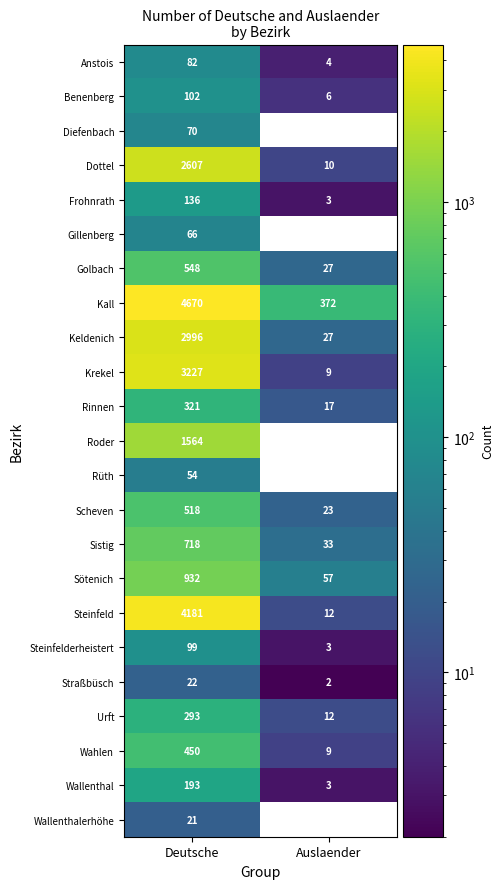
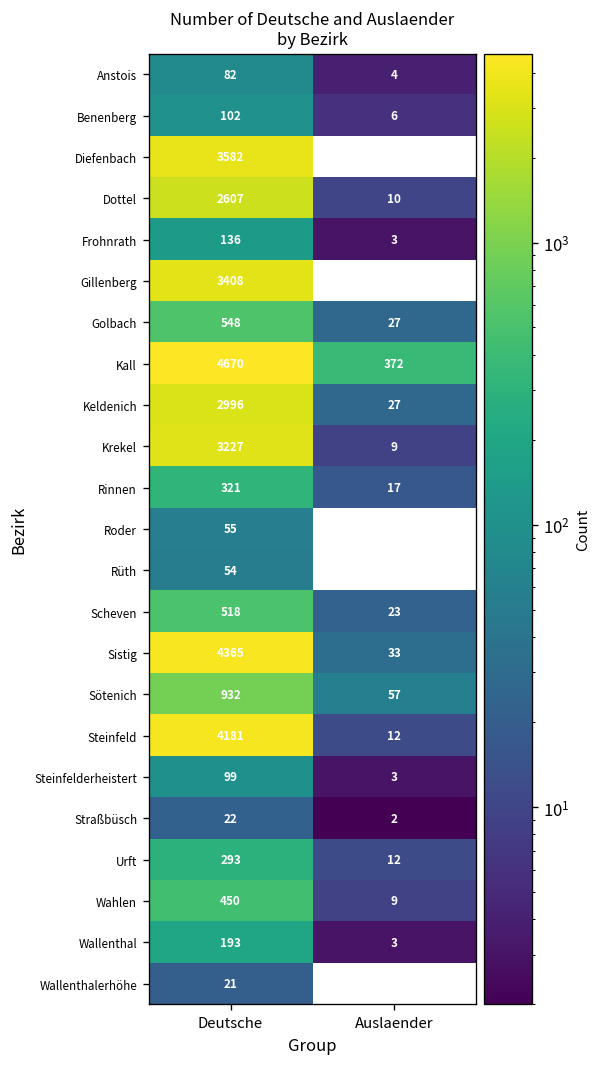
Diefenbach, Deutsche: 70 -> 3582
Gillenberg, Deutsche: 66 -> 3408
Roder, Deutsche: 1564 -> 55
Sistig, Deutsche: 718 -> 4365
